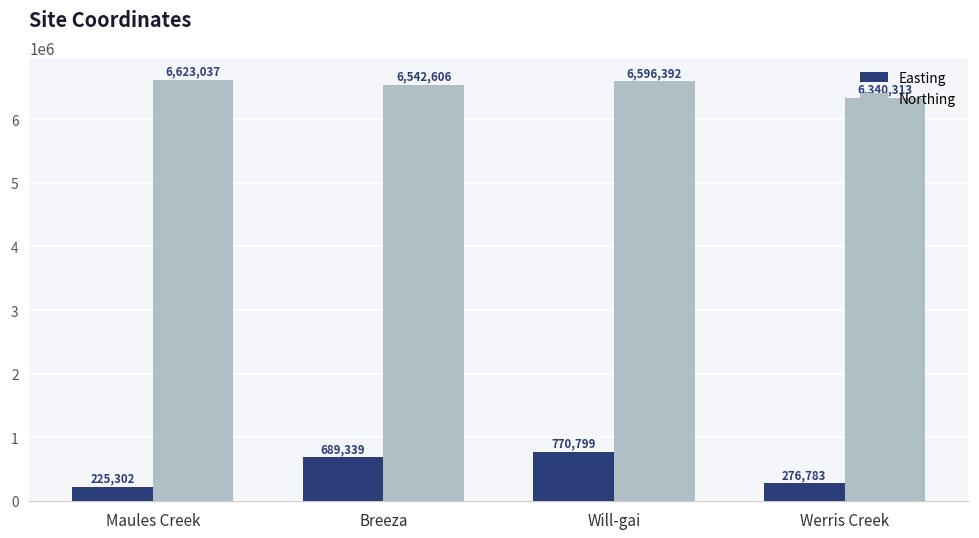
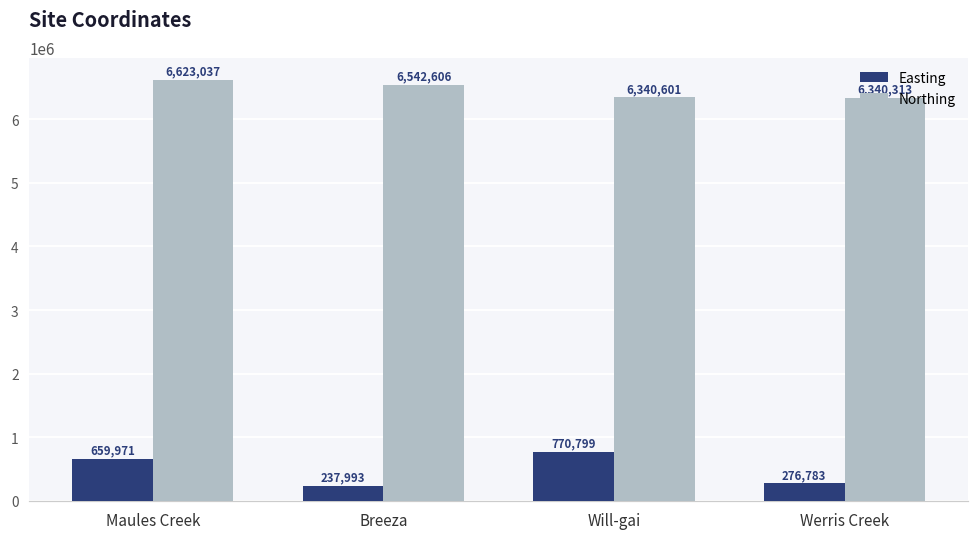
Easting, Maules Creek: 225,302 -> 659,971
Easting, Breeza: 689,339 -> 237,993
Northing, Will-gai: 6,596,392 -> 6,340,601
